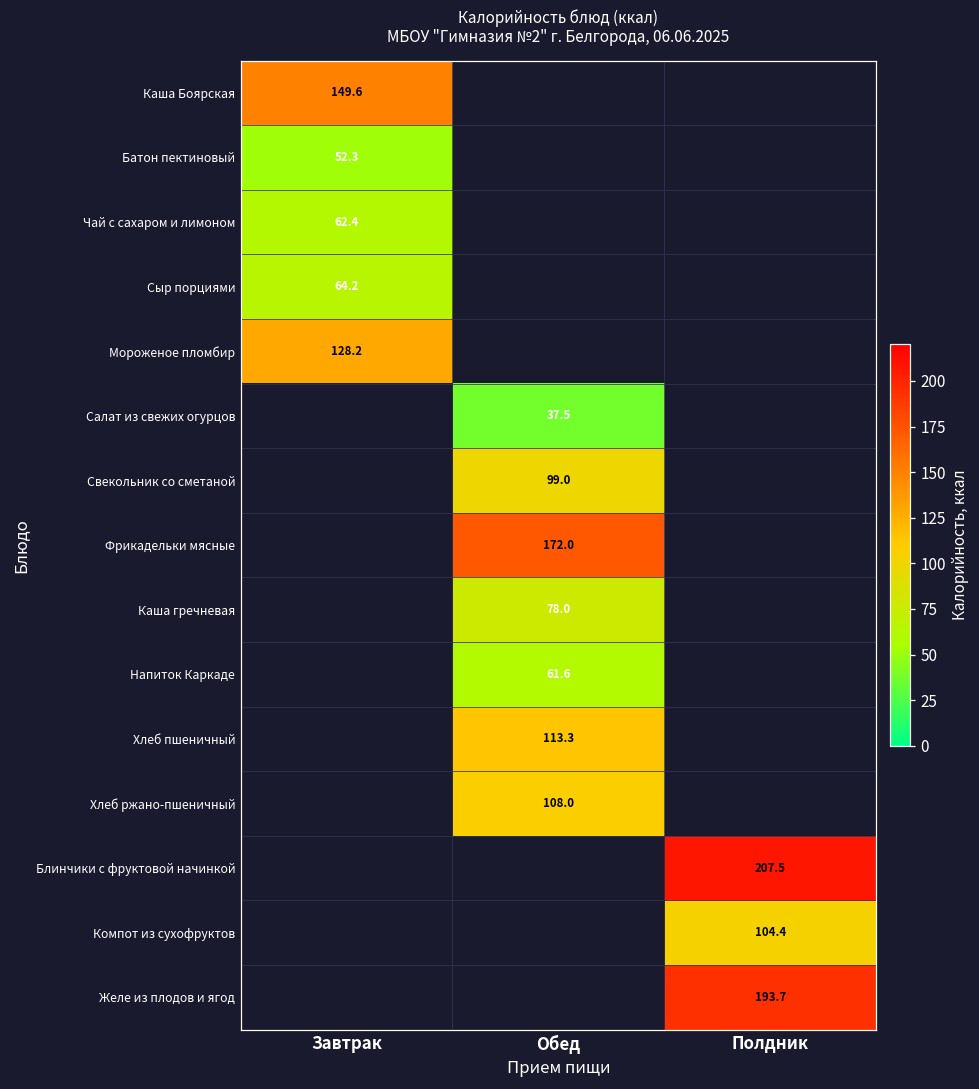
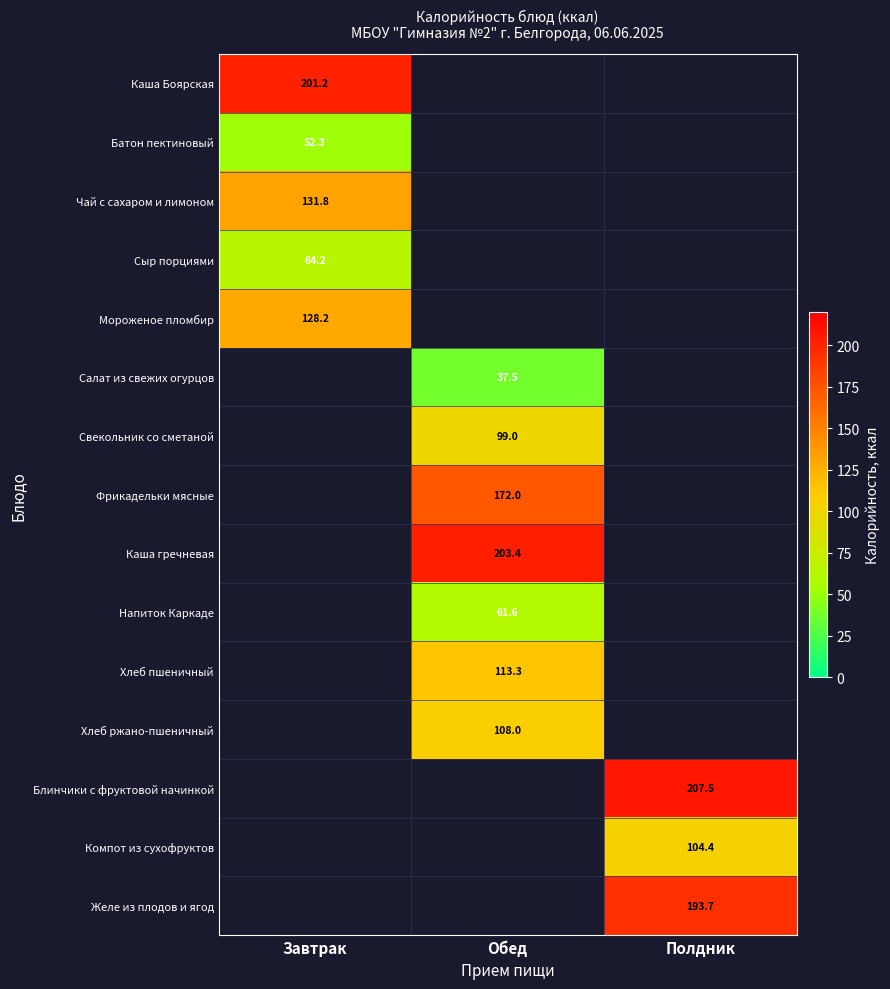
Каша Боярская, Завтрак: 149.6 -> 201.2
Чай с сахаром и лимоном, Завтрак: 62.4 -> 131.8
Каша гречневая, Обед: 78.0 -> 203.4
